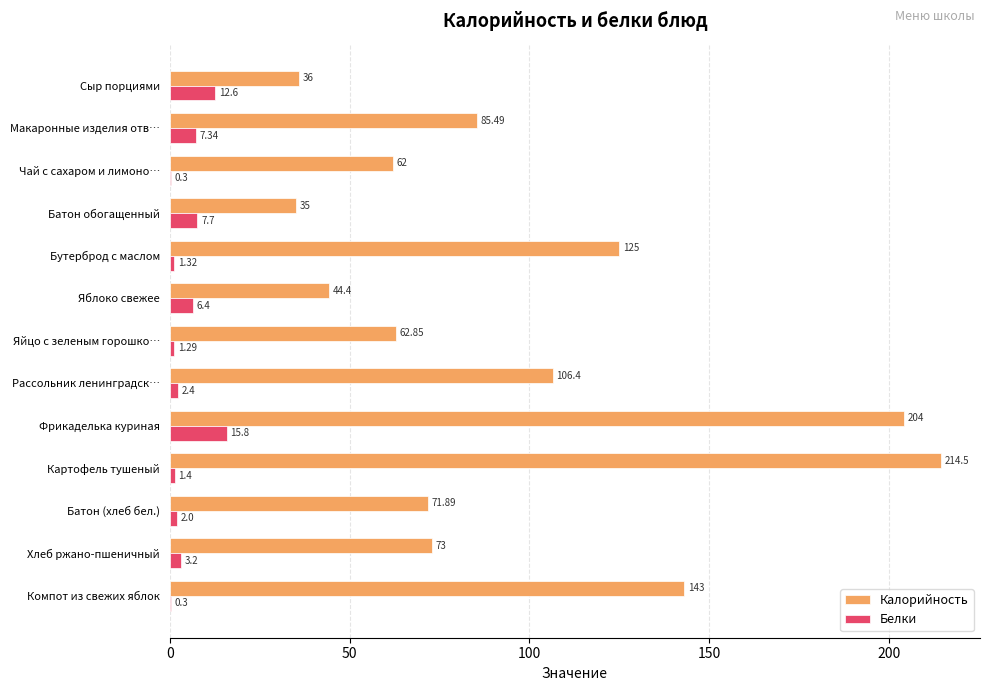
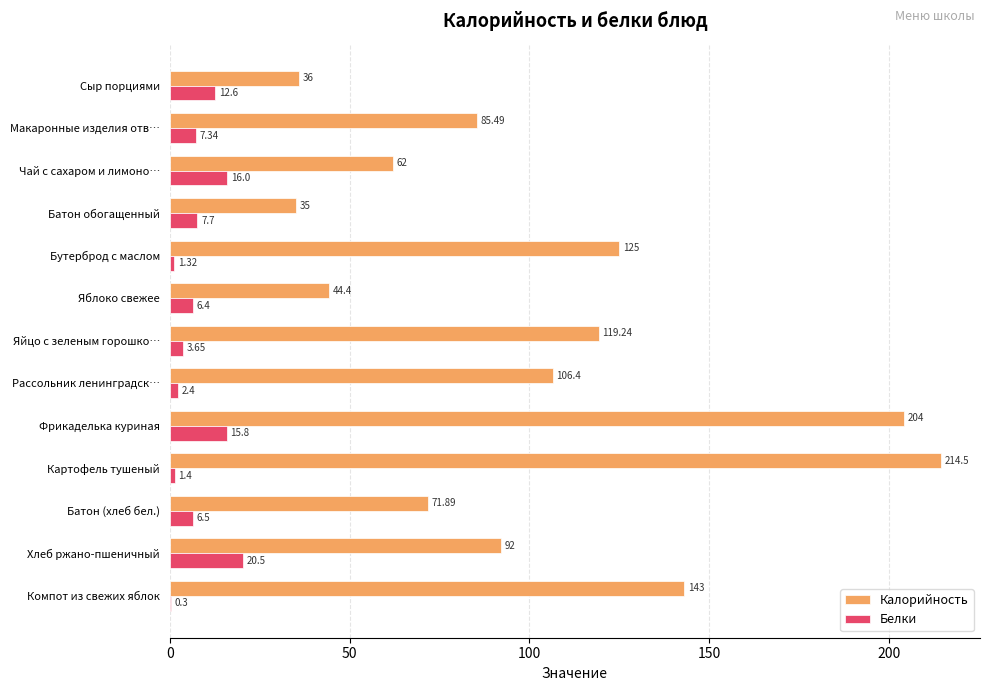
Белки, Чай с сахаром и лимоно…: 0.3 -> 16.0
Калорийность, Яйцо с зеленым горошко…: 62.85 -> 119.24
Белки, Яйцо с зеленым горошко…: 1.29 -> 3.65
Белки, Батон (хлеб бел.): 2.0 -> 6.5
Калорийность, Хлеб ржано-пшеничный: 73 -> 92
Белки, Хлеб ржано-пшеничный: 3.2 -> 20.5
